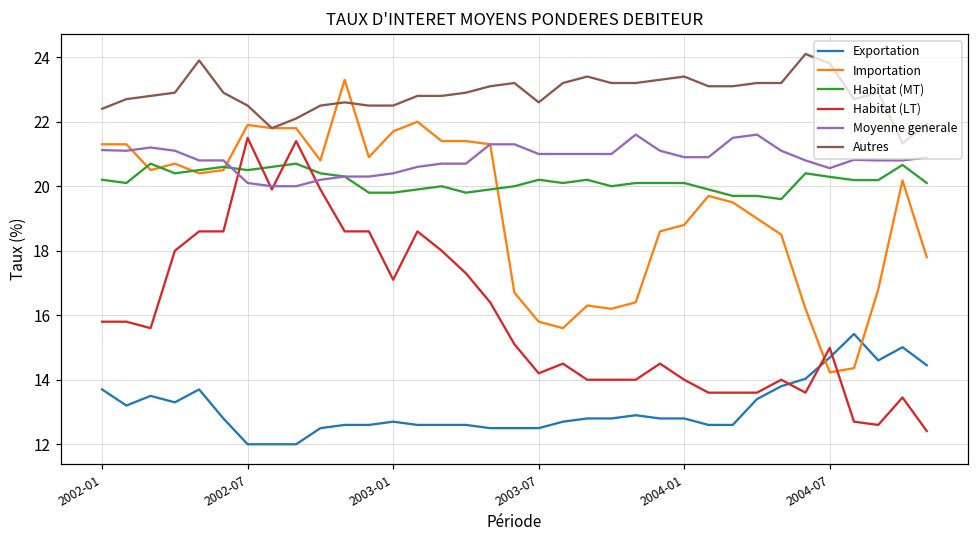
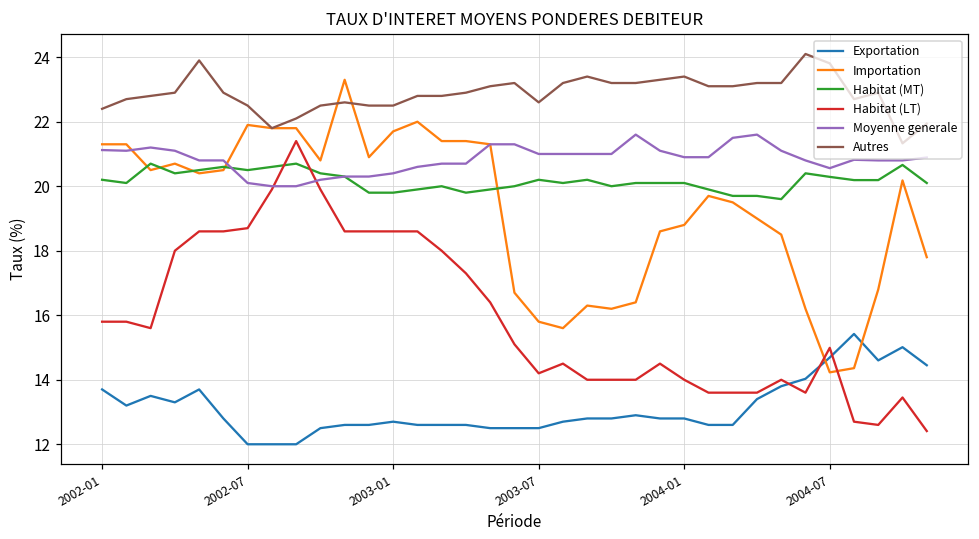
Habitat (LT), 2002-07: 21.5 -> 18.7
Habitat (LT), 2003-01: 17.1 -> 18.6
